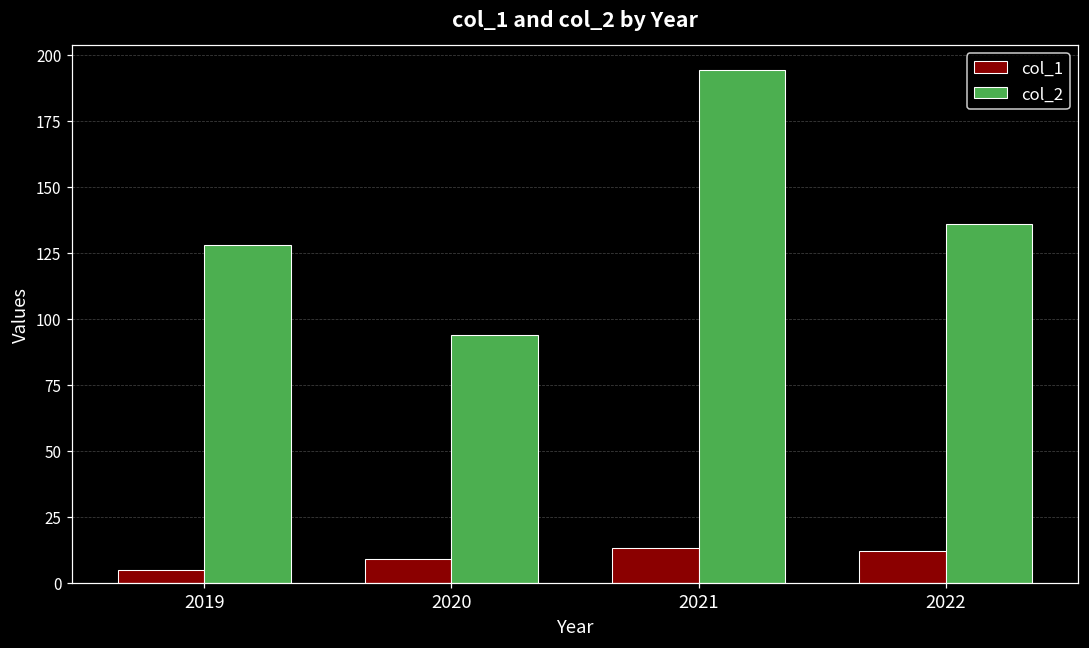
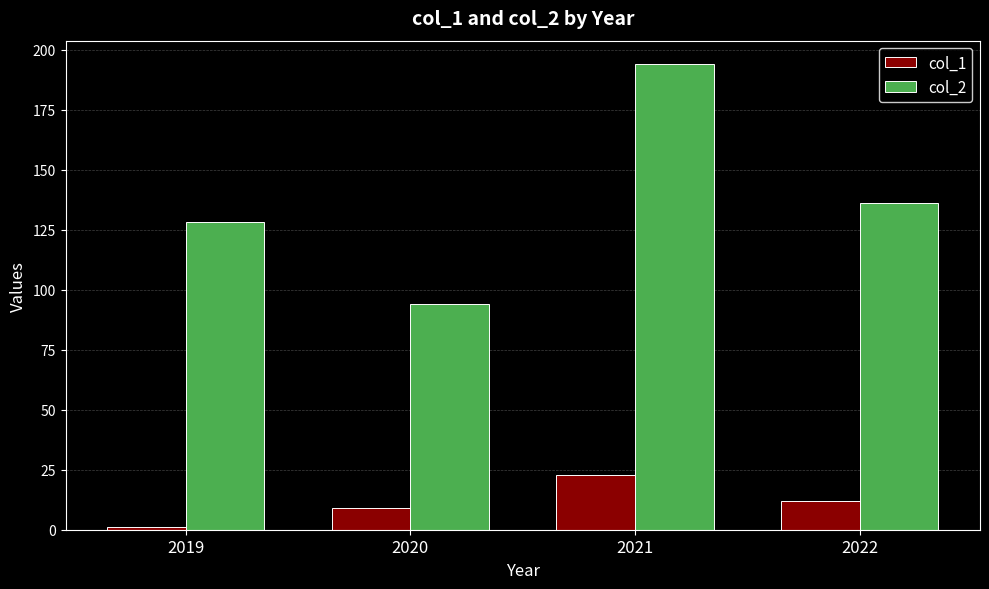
col_1, 2019: 5 -> 1
col_1, 2021: 13 -> 23
